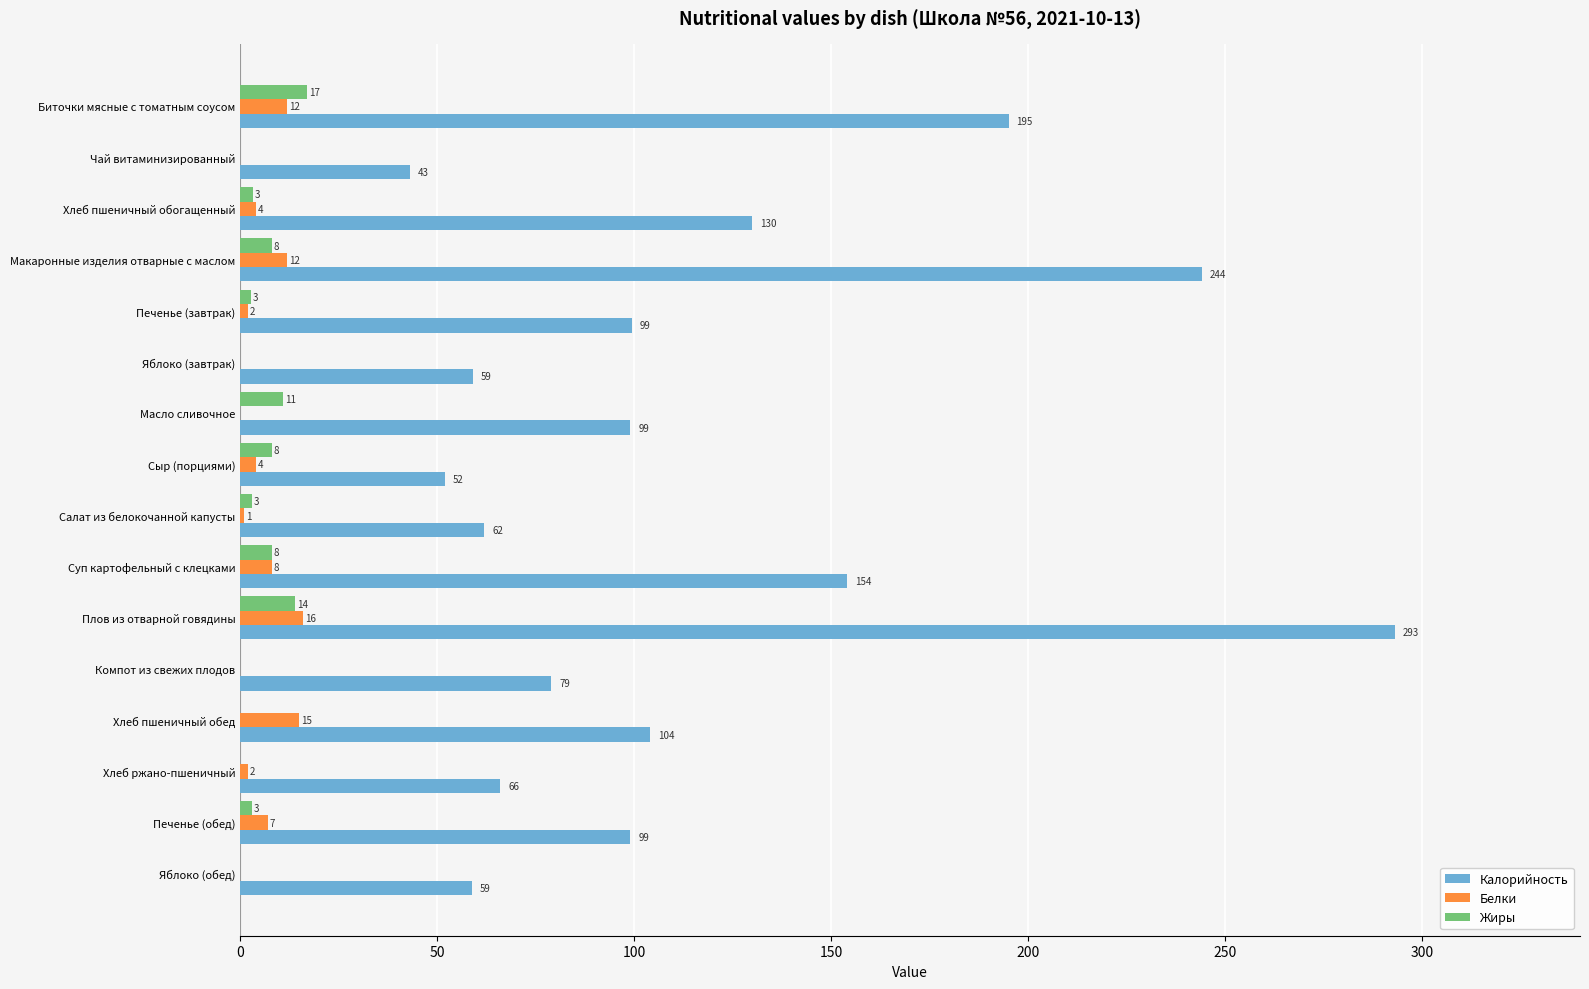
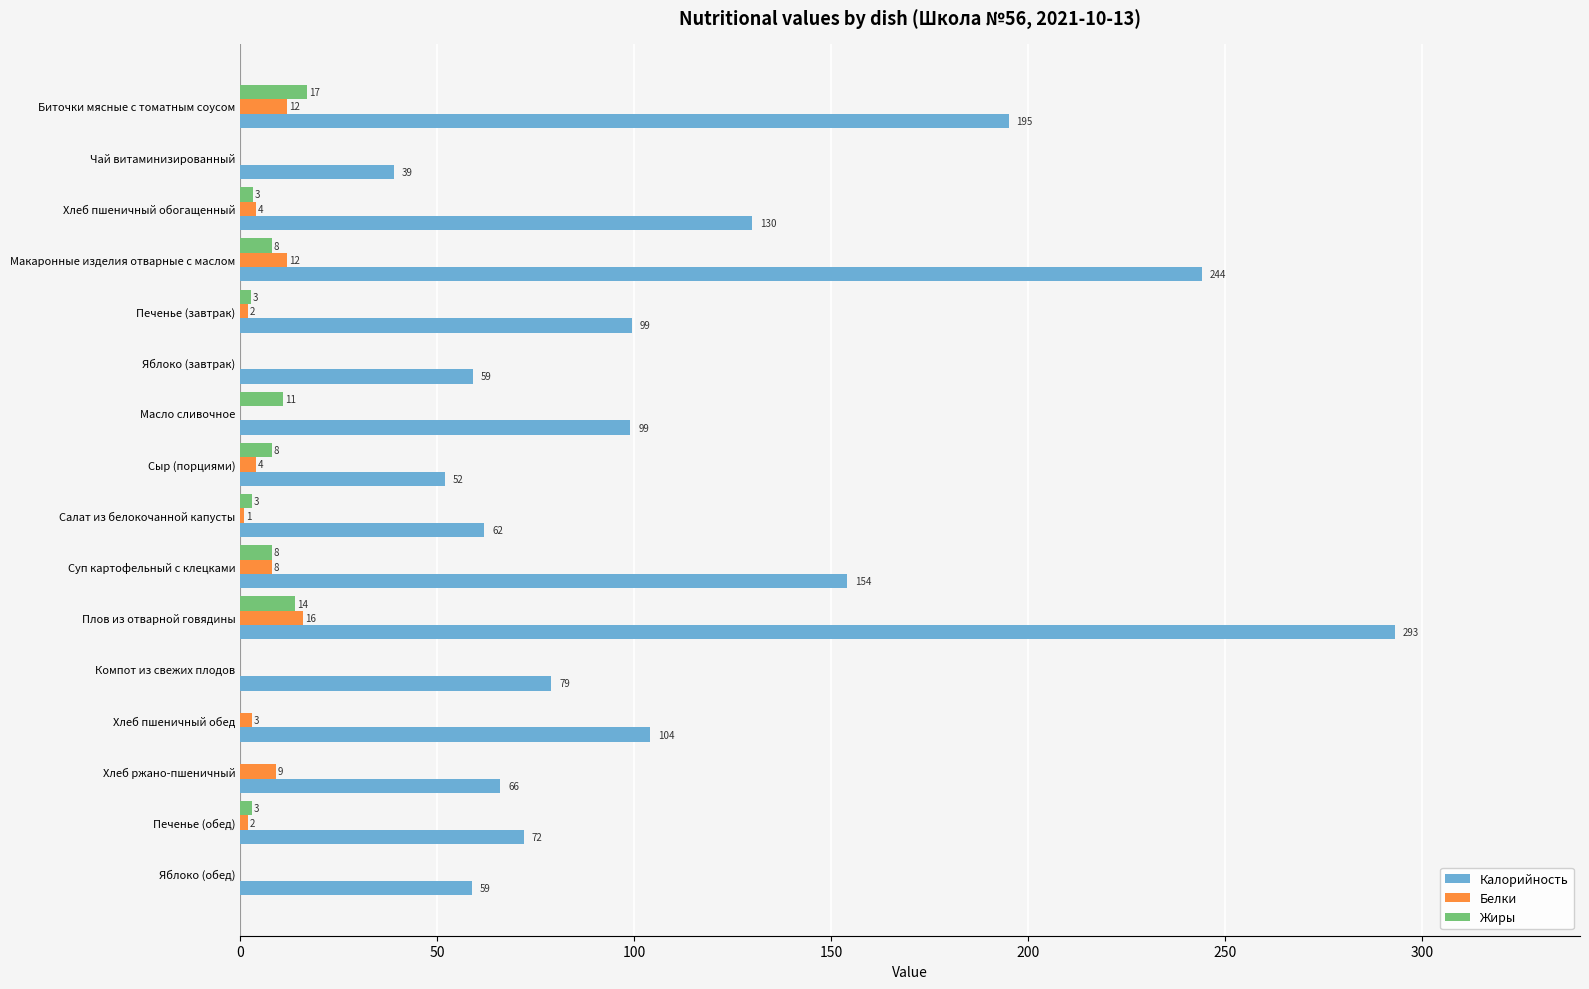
Калорийность, Чай витаминизированный: 43 -> 39
Белки, Хлеб пшеничный обед: 15 -> 3
Белки, Хлеб ржано-пшеничный: 2 -> 9
Белки, Печенье (обед): 7 -> 2
Калорийность, Печенье (обед): 99 -> 72
